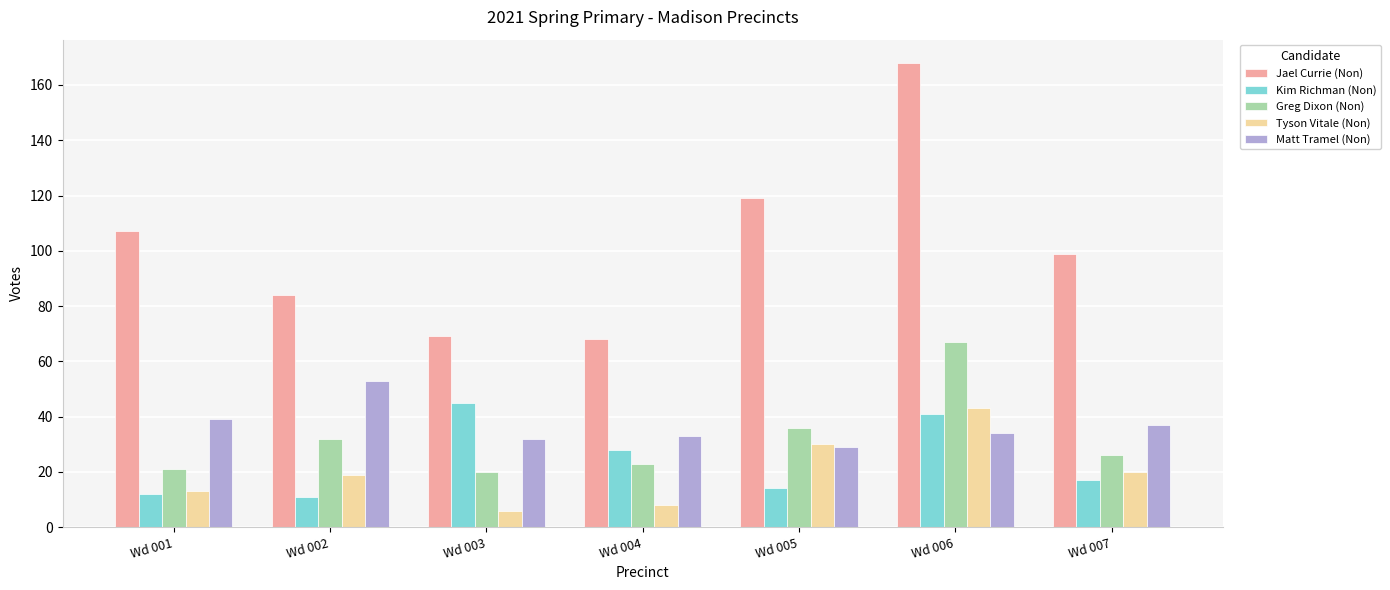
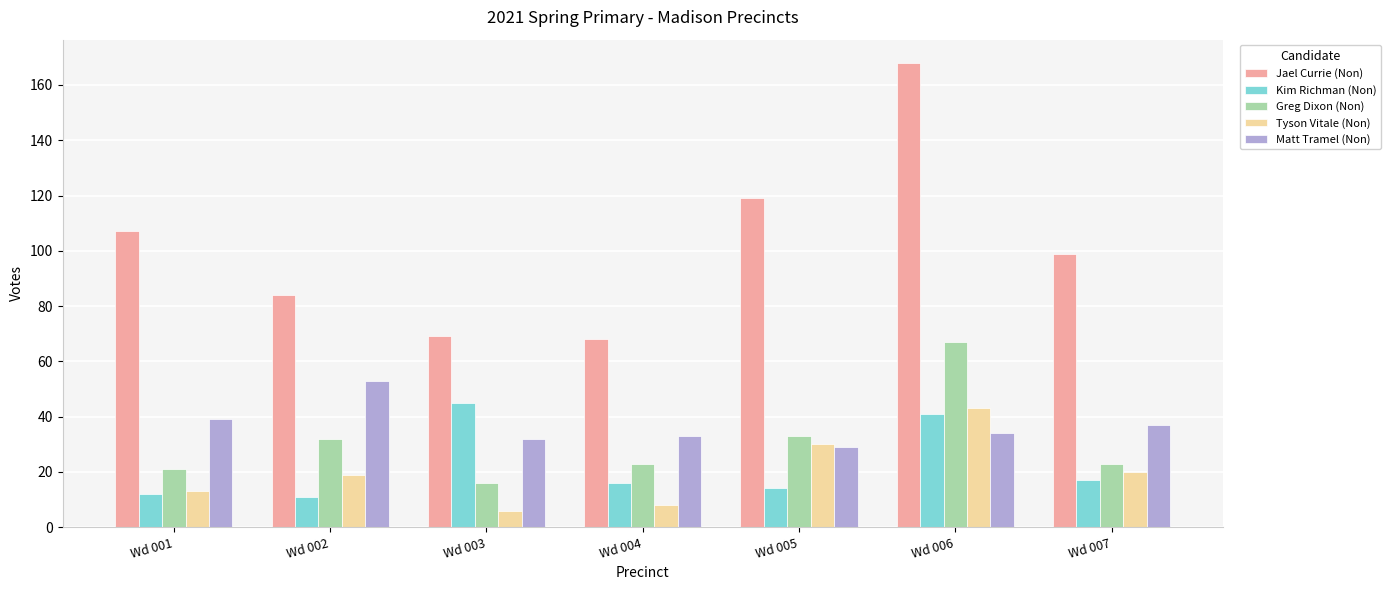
Greg Dixon (Non), Wd 003: 20 -> 16
Kim Richman (Non), Wd 004: 28 -> 16
Greg Dixon (Non), Wd 005: 36 -> 33
Greg Dixon (Non), Wd 007: 26 -> 23
